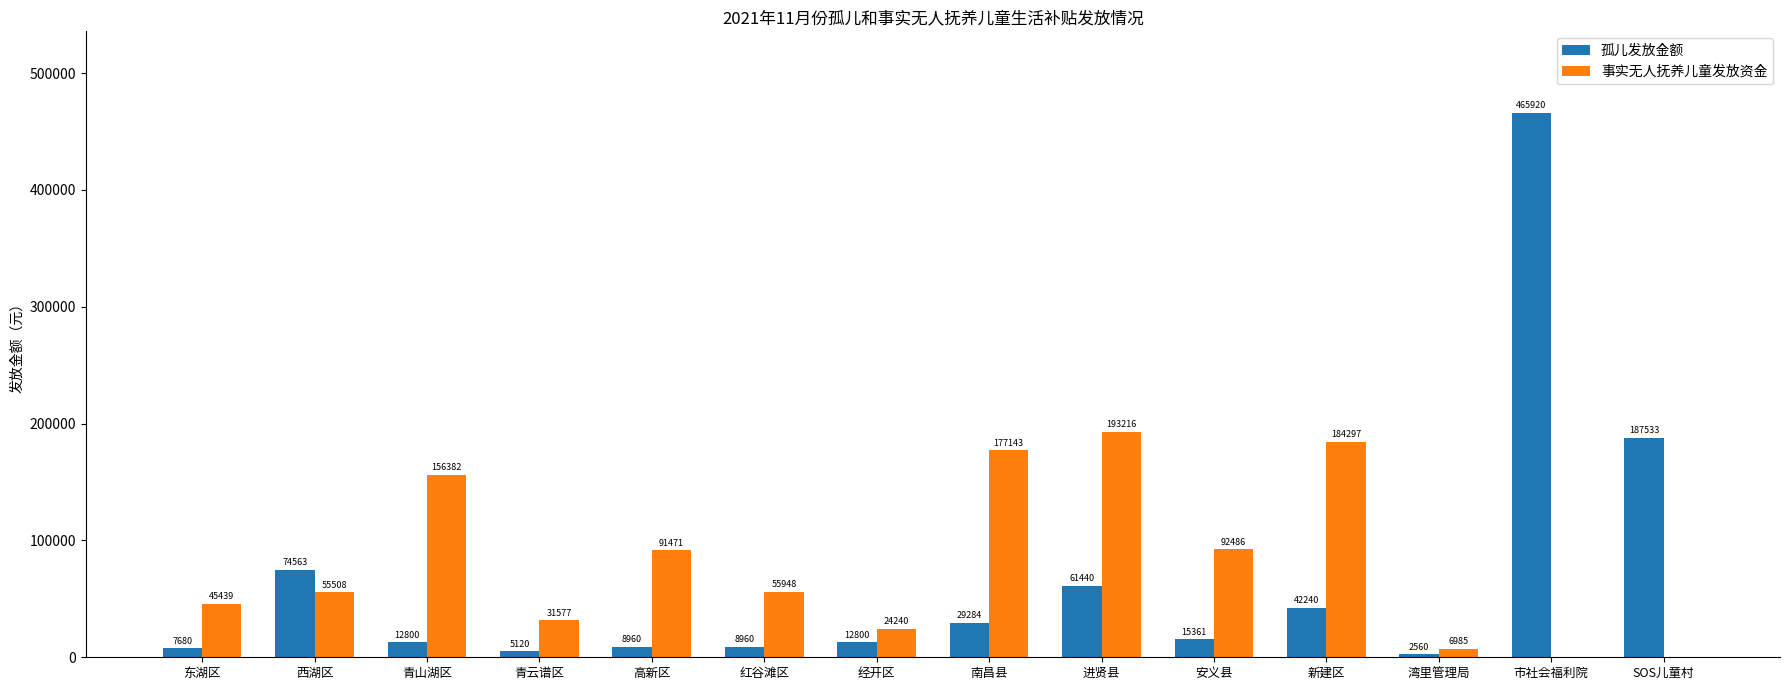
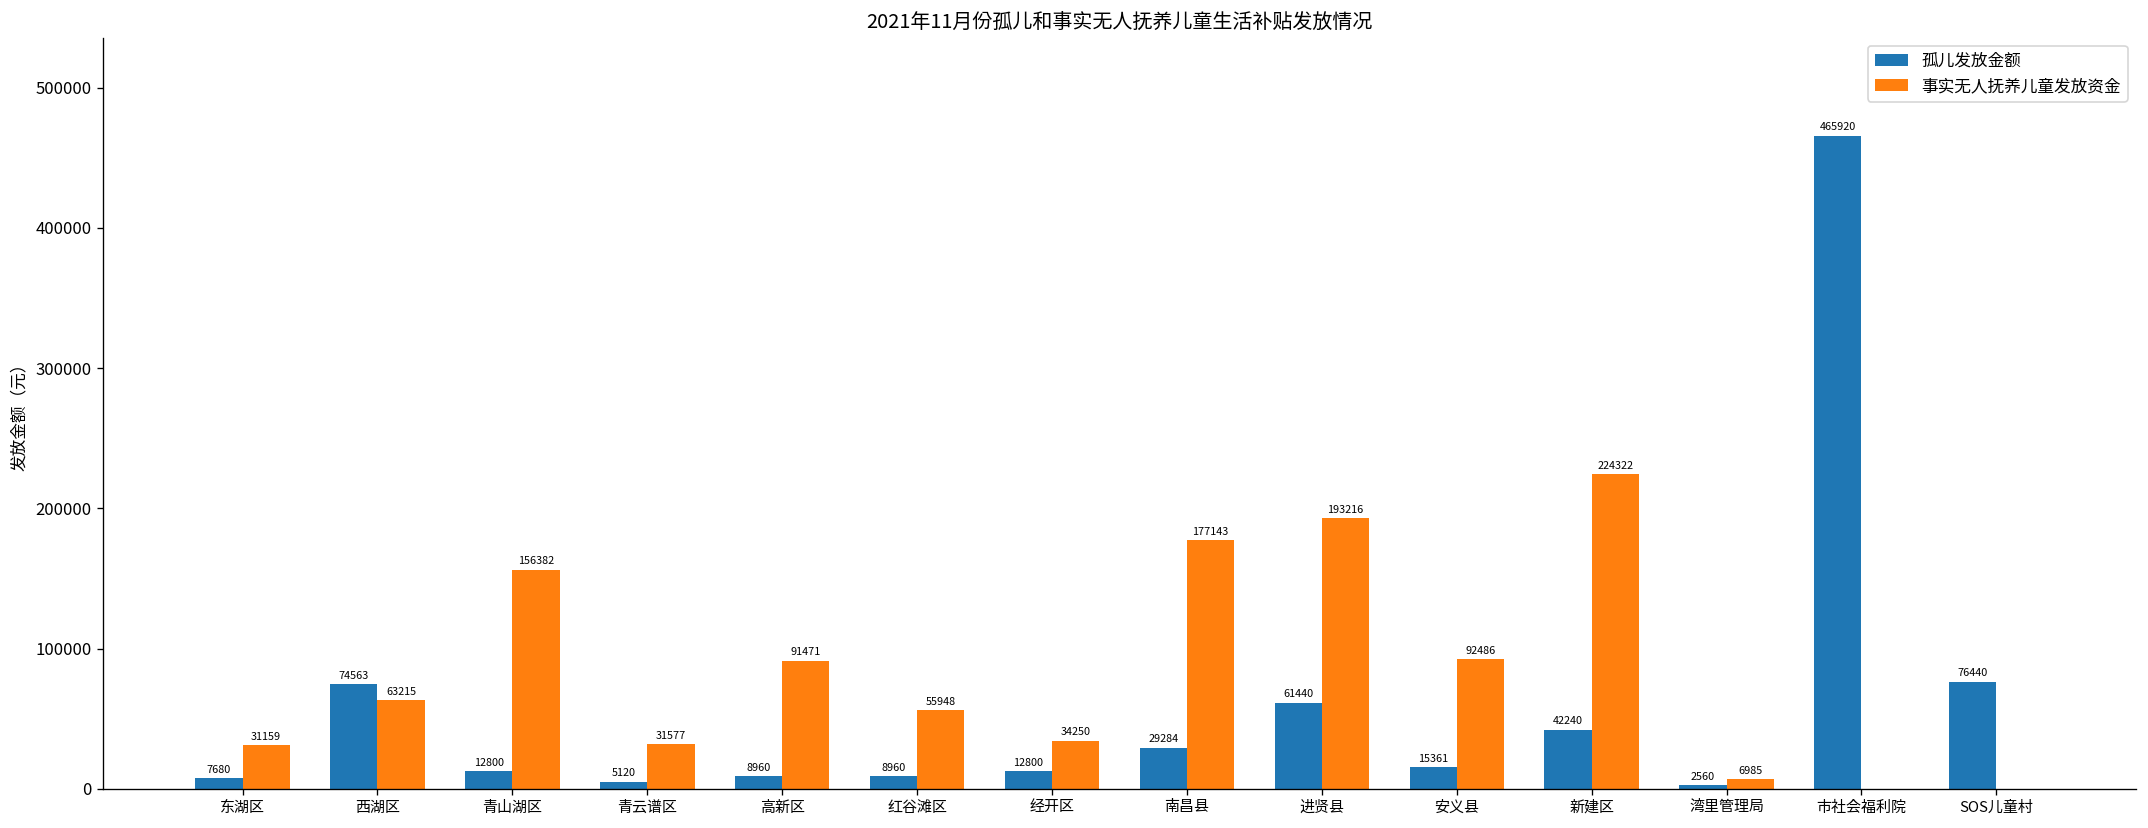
事实无人抚养儿童发放资金, 东湖区: 45439 -> 31159
事实无人抚养儿童发放资金, 西湖区: 55508 -> 63215
事实无人抚养儿童发放资金, 经开区: 24240 -> 34250
事实无人抚养儿童发放资金, 新建区: 184297 -> 224322
孤儿发放金额, SOS儿童村: 187533 -> 76440
